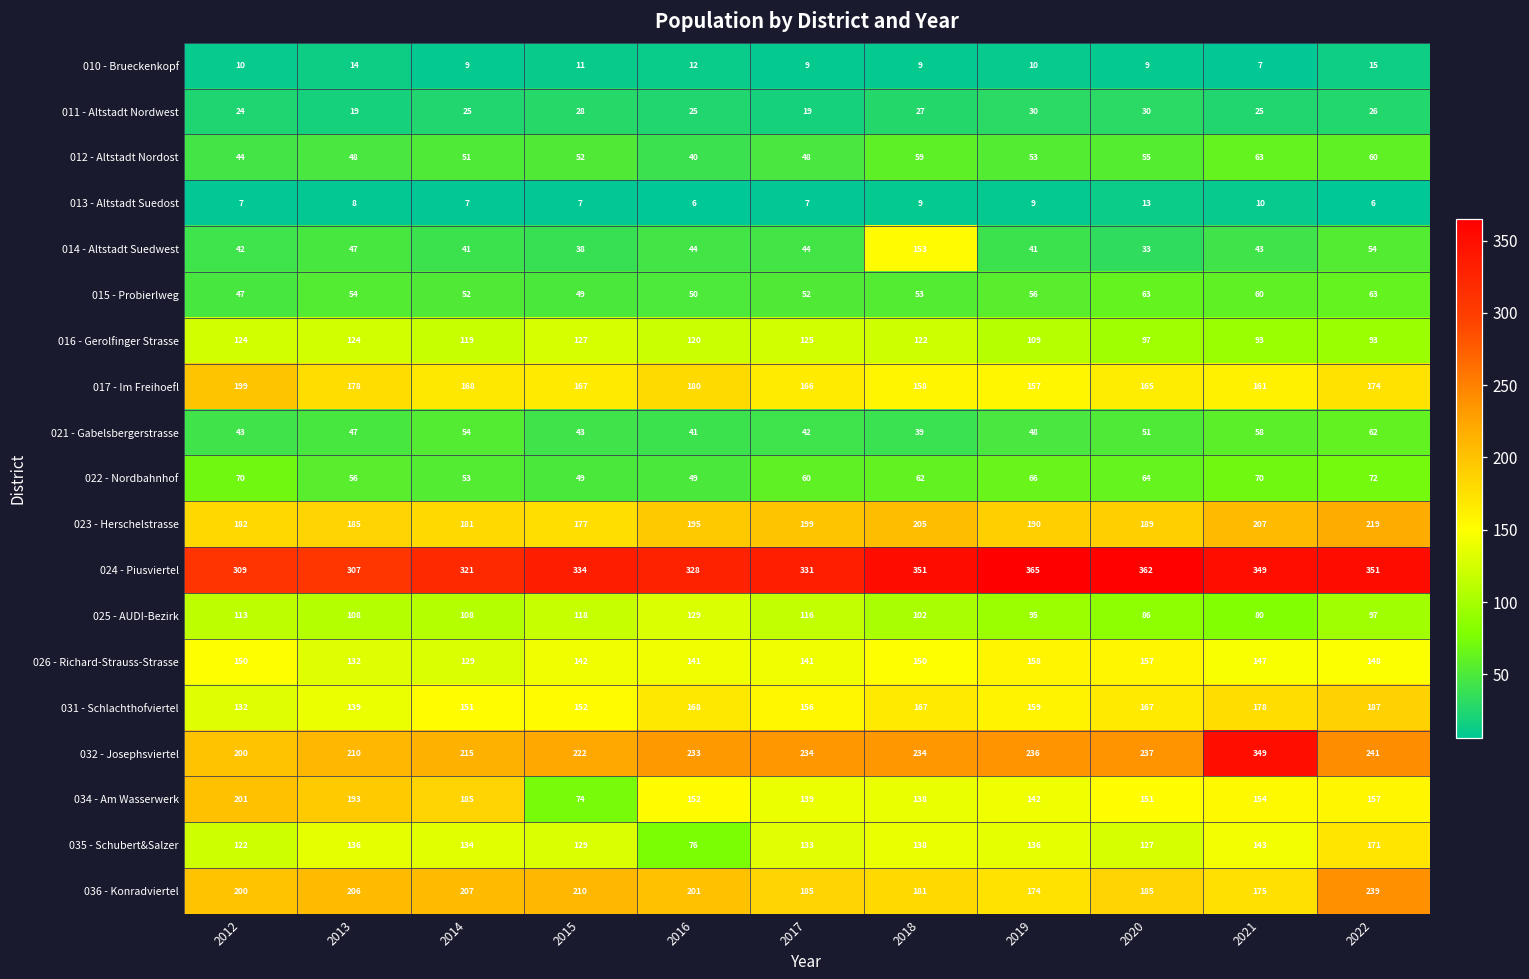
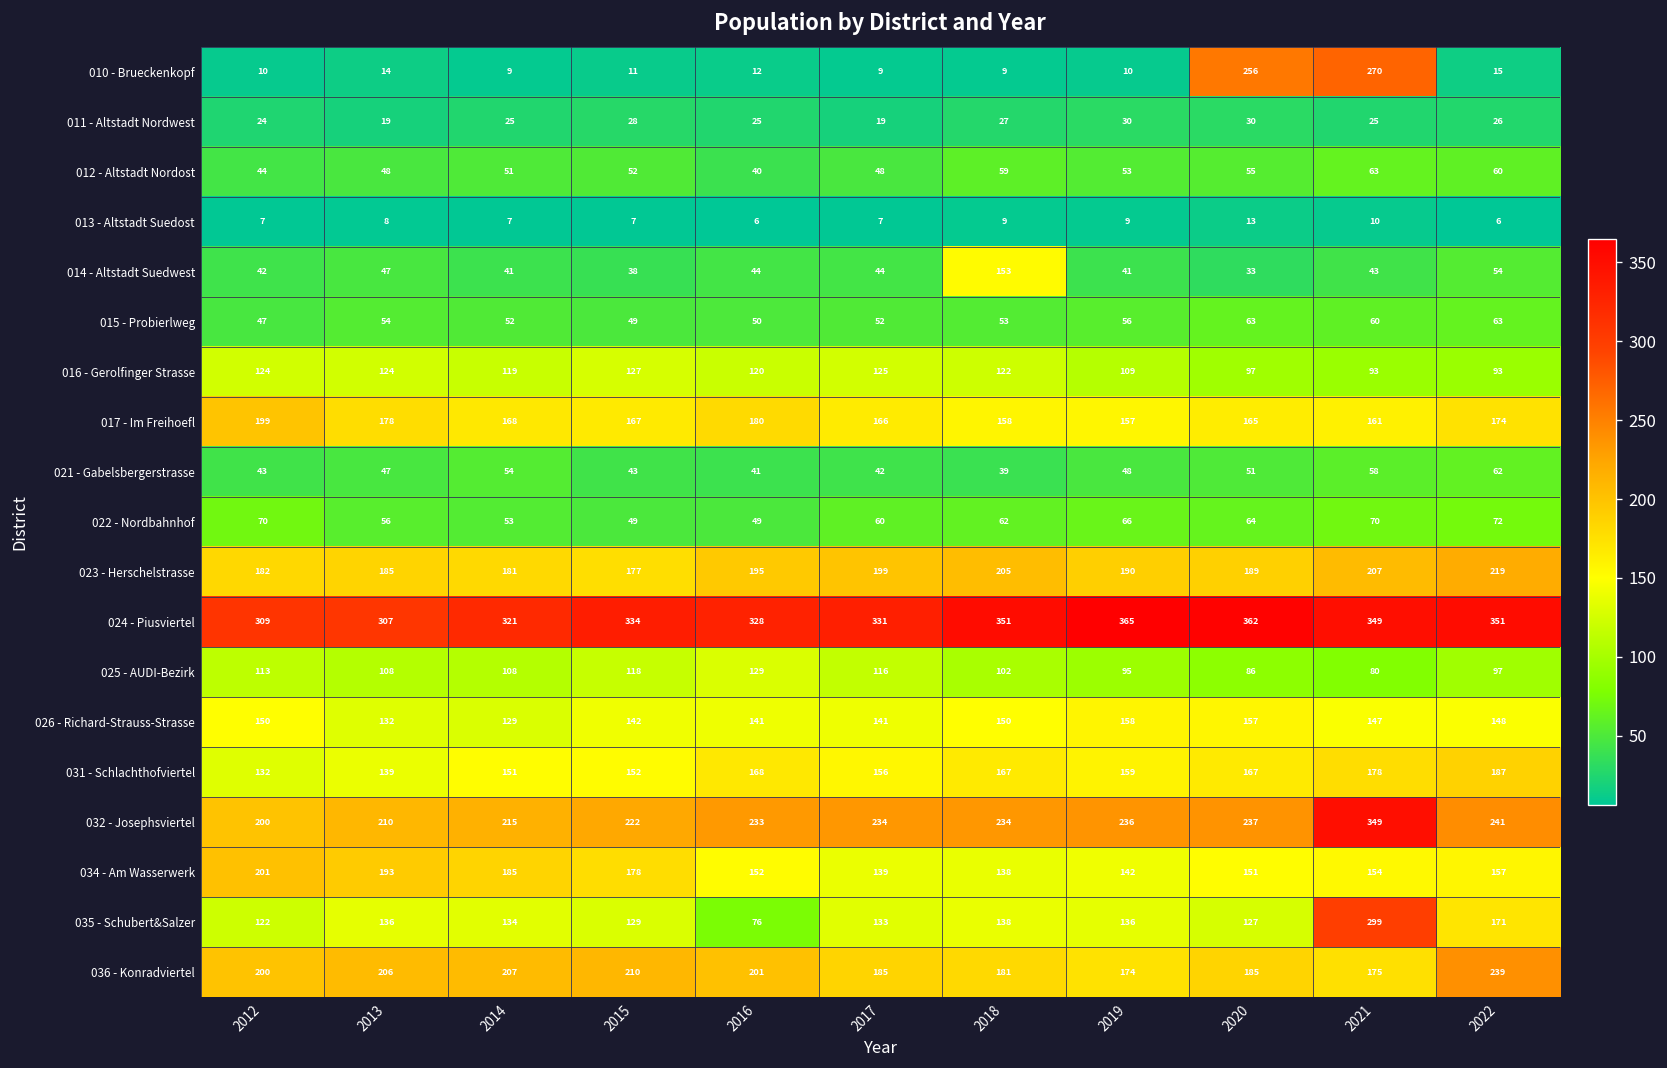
010 - Brueckenkopf, 2020: 9 -> 256
010 - Brueckenkopf, 2021: 7 -> 270
034 - Am Wasserwerk, 2015: 74 -> 178
035 - Schubert&Salzer, 2021: 143 -> 299
